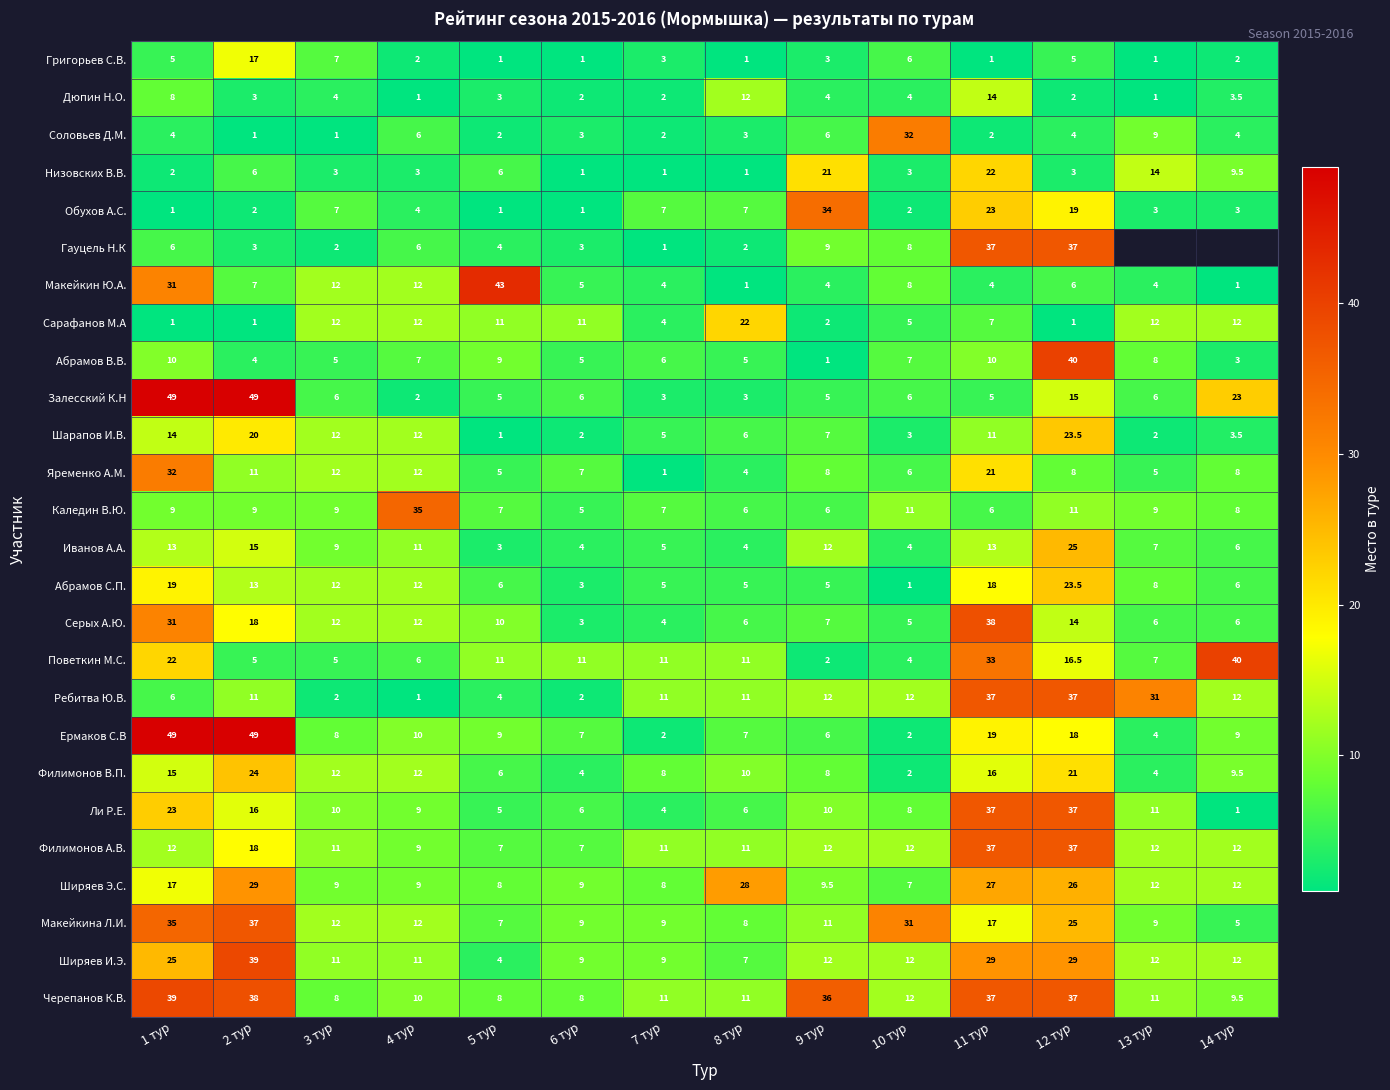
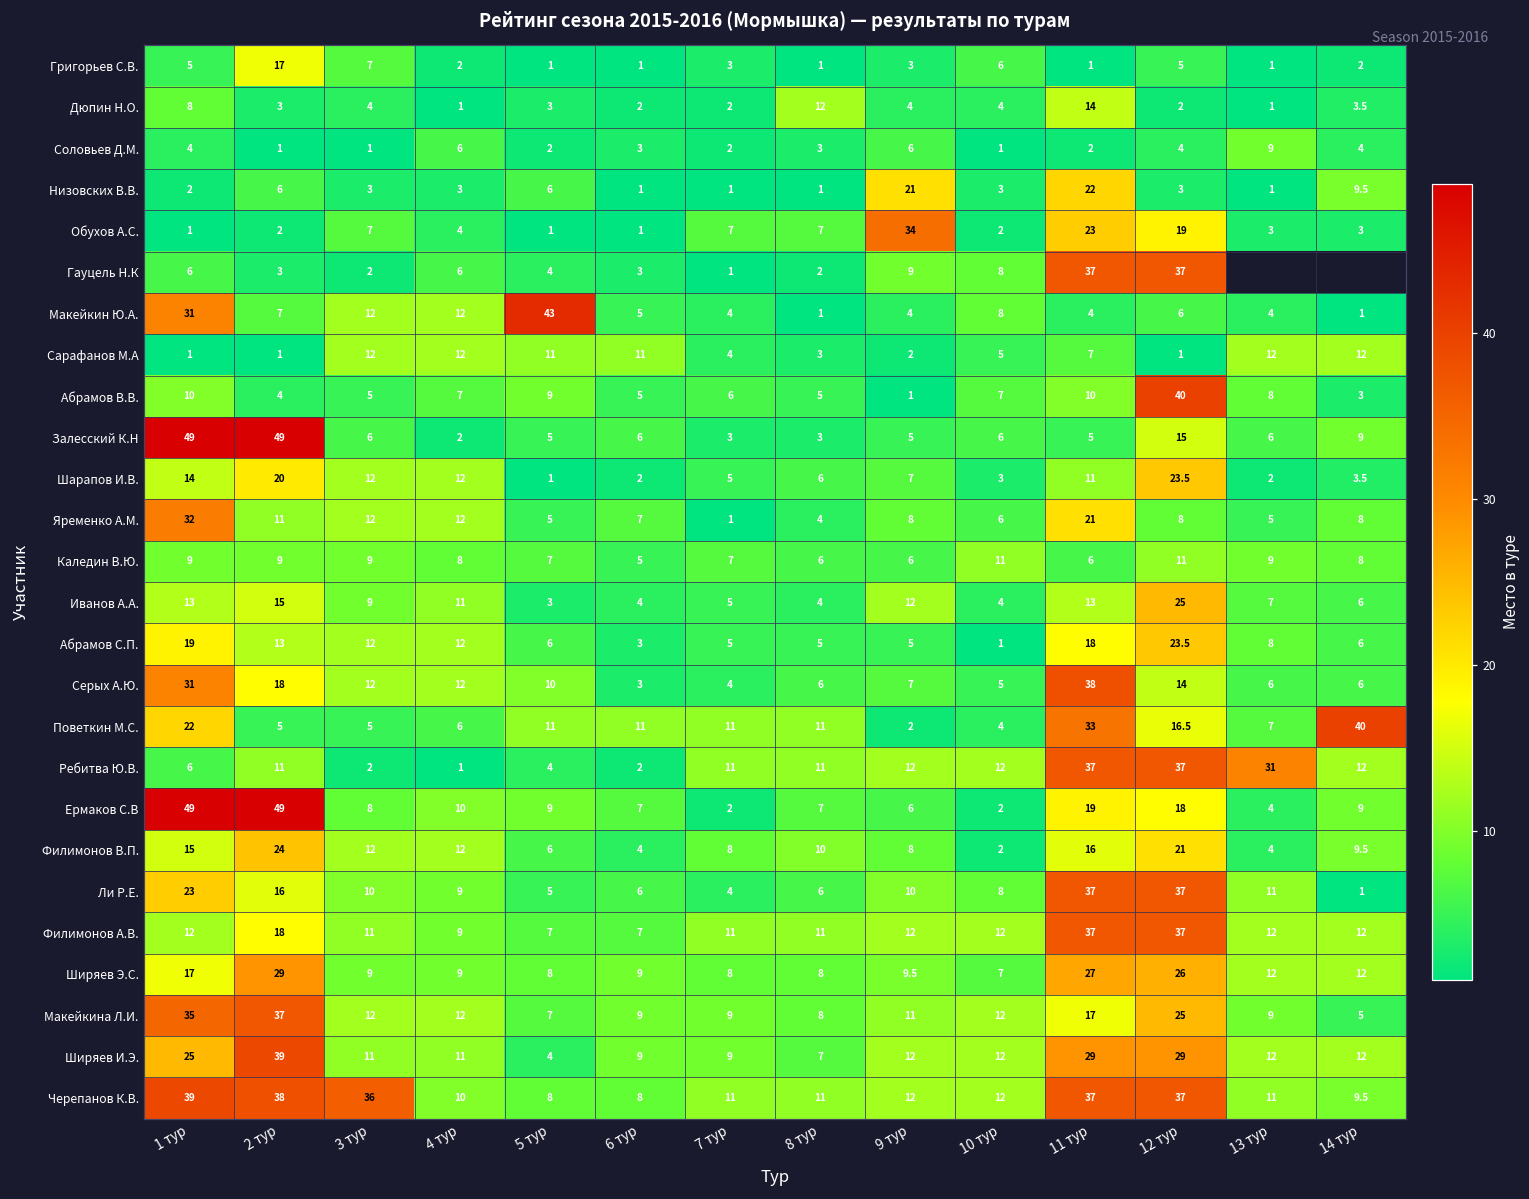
Соловьев Д.М., 10 тур: 32 -> 1
Низовских В.В., 13 тур: 14 -> 1
Сарафанов М.А, 8 тур: 22 -> 3
Залесский К.Н, 14 тур: 23 -> 9
Каледин В.Ю., 4 тур: 35 -> 8
Ширяев Э.С., 8 тур: 28 -> 8
Макейкина Л.И., 10 тур: 31 -> 12
Черепанов К.В., 3 тур: 8 -> 36
Черепанов К.В., 9 тур: 36 -> 12
